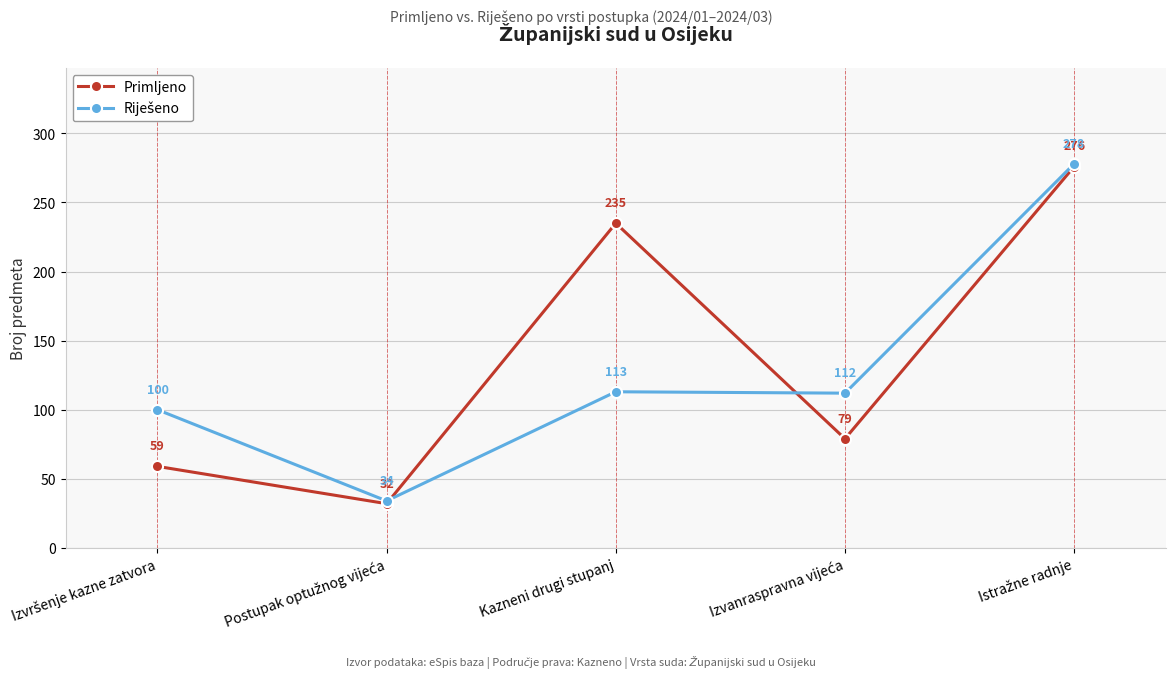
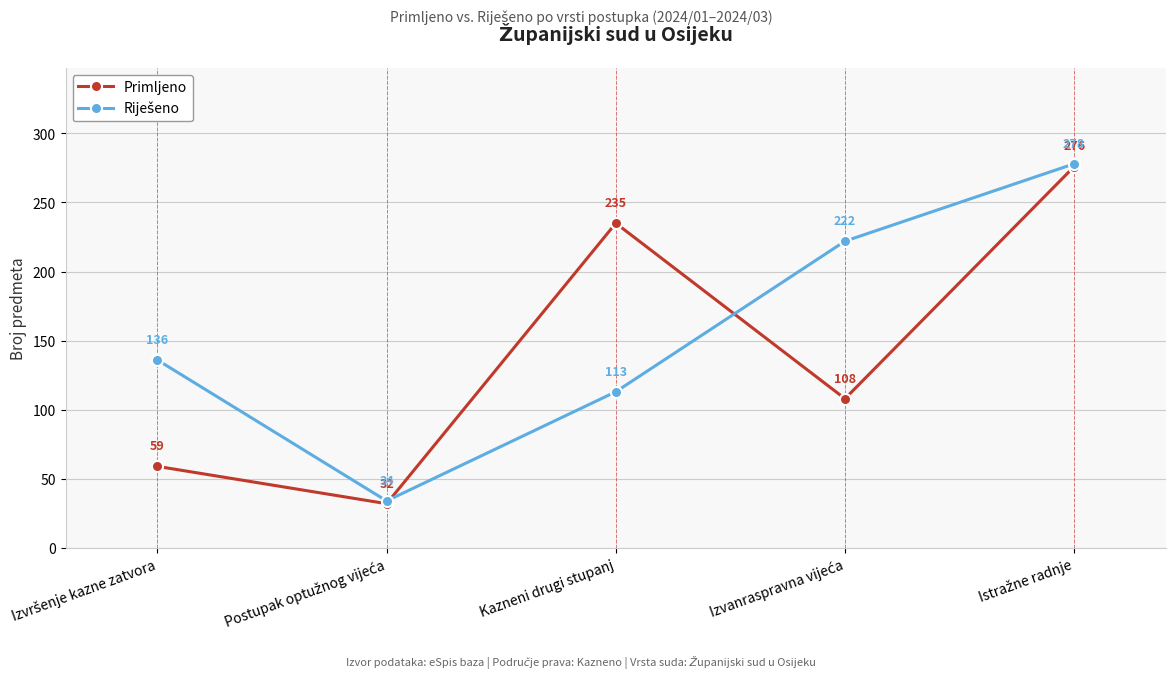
Riješeno, Izvršenje kazne zatvora: 100 -> 136
Primljeno, Izvanraspravna vijeća: 79 -> 108
Riješeno, Izvanraspravna vijeća: 112 -> 222
